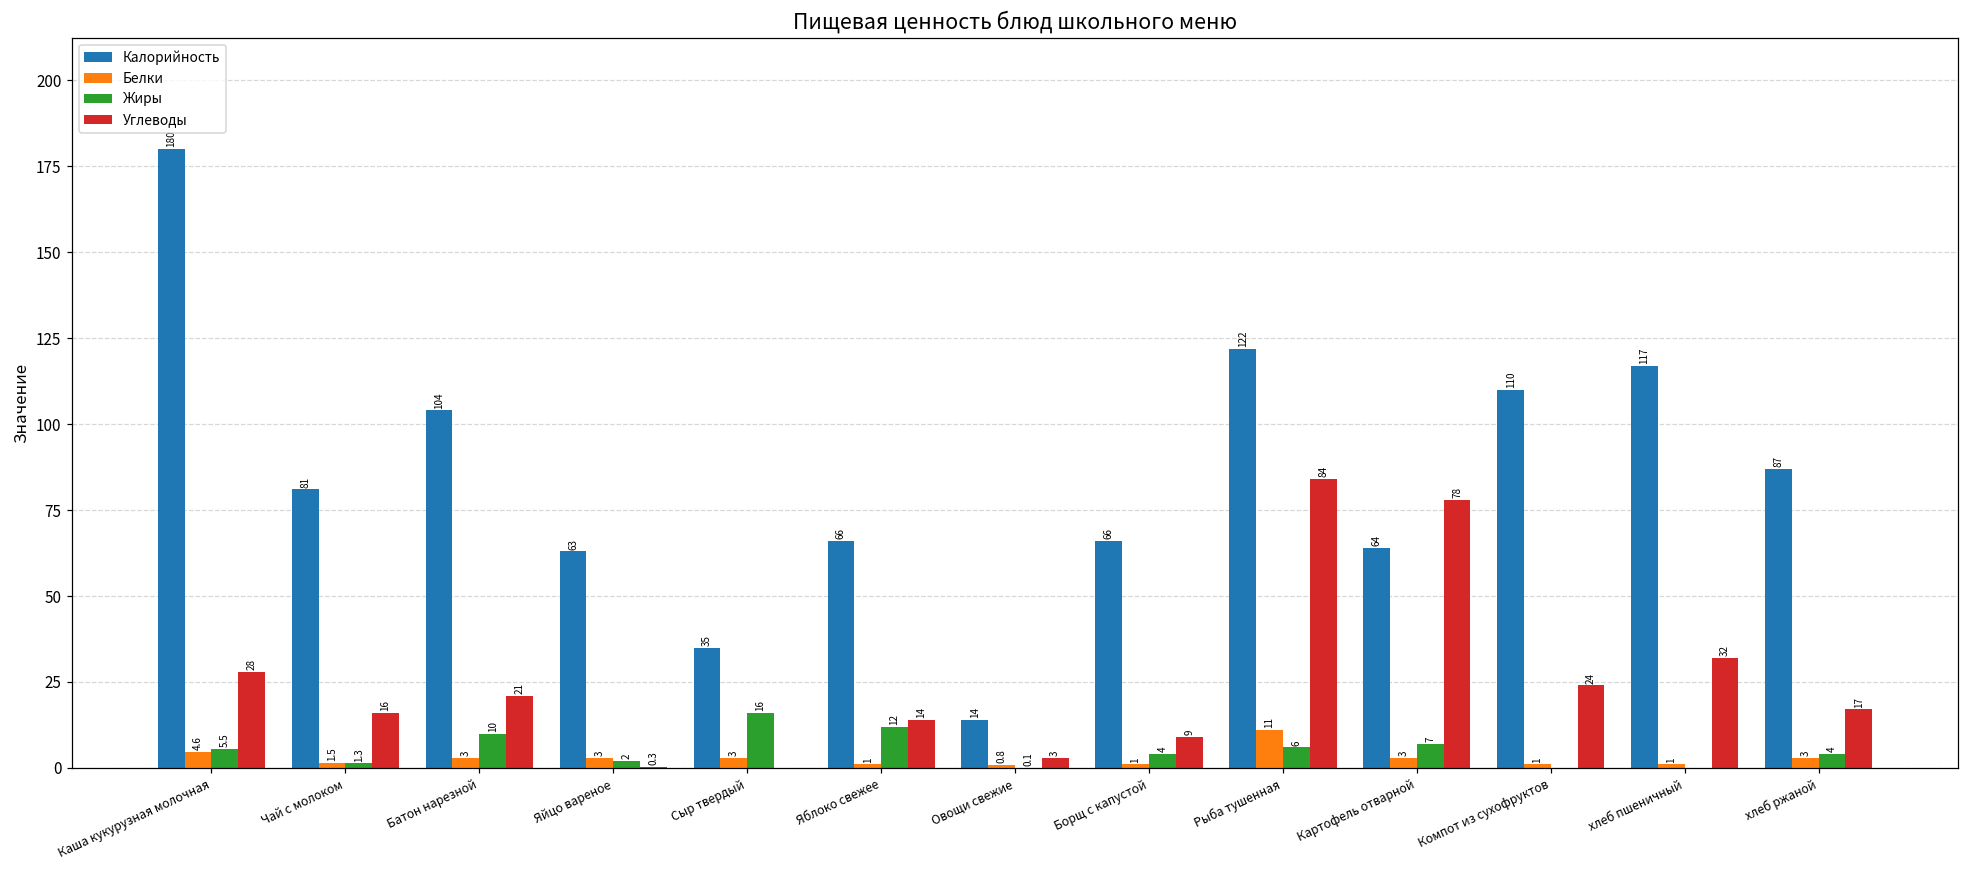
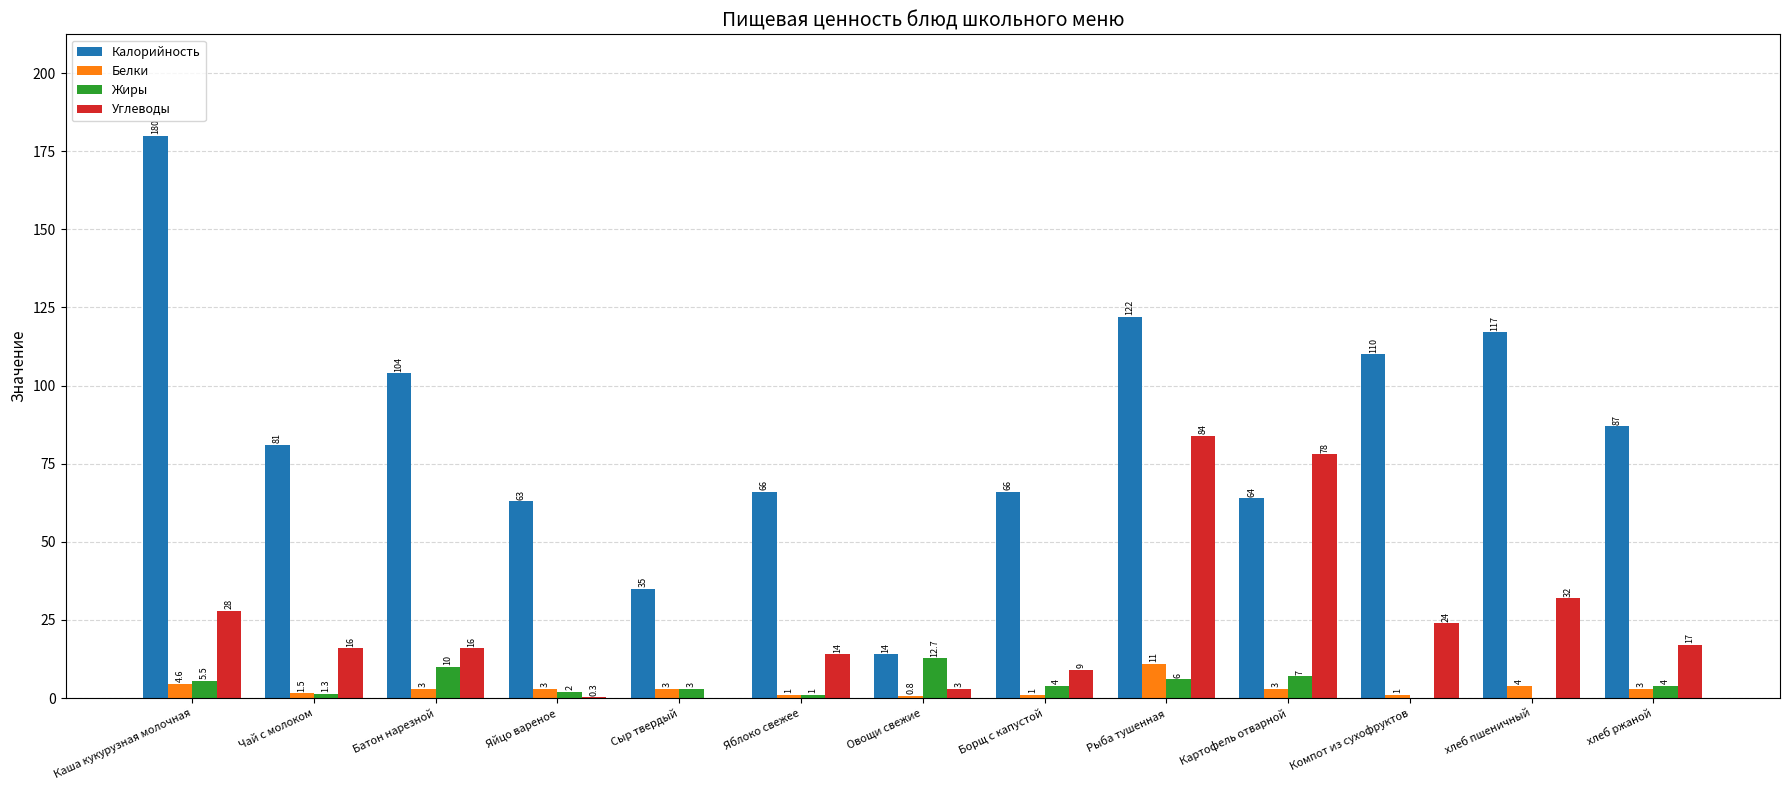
Углеводы, Батон нарезной: 21 -> 16
Жиры, Сыр твердый: 16 -> 3
Жиры, Яблоко свежее: 12 -> 1
Жиры, Овощи свежие: 0.1 -> 12.7
Белки, хлеб пшеничный: 1 -> 4
